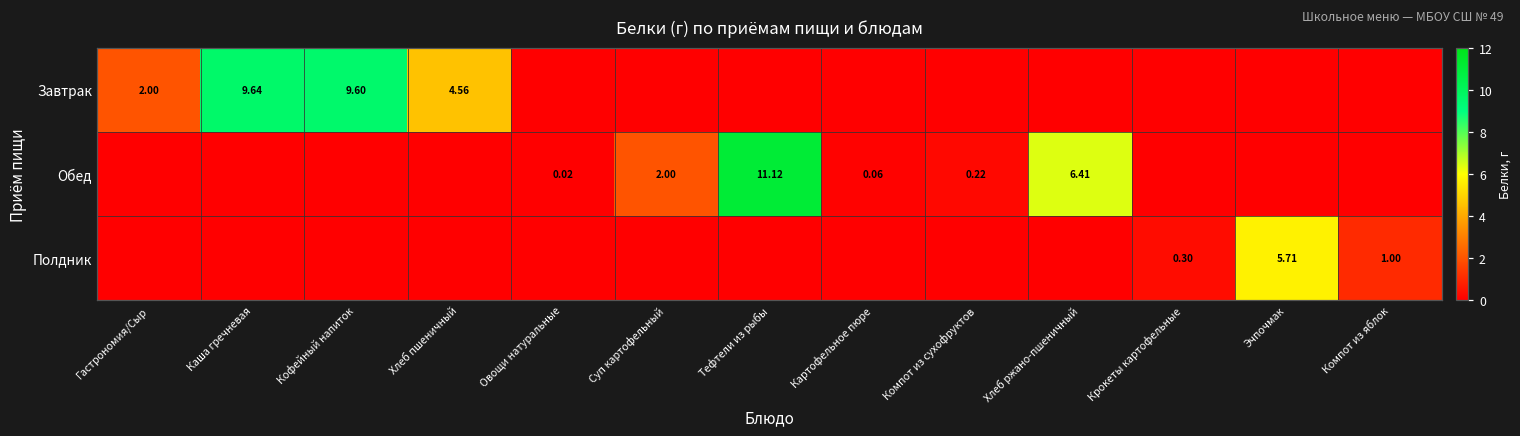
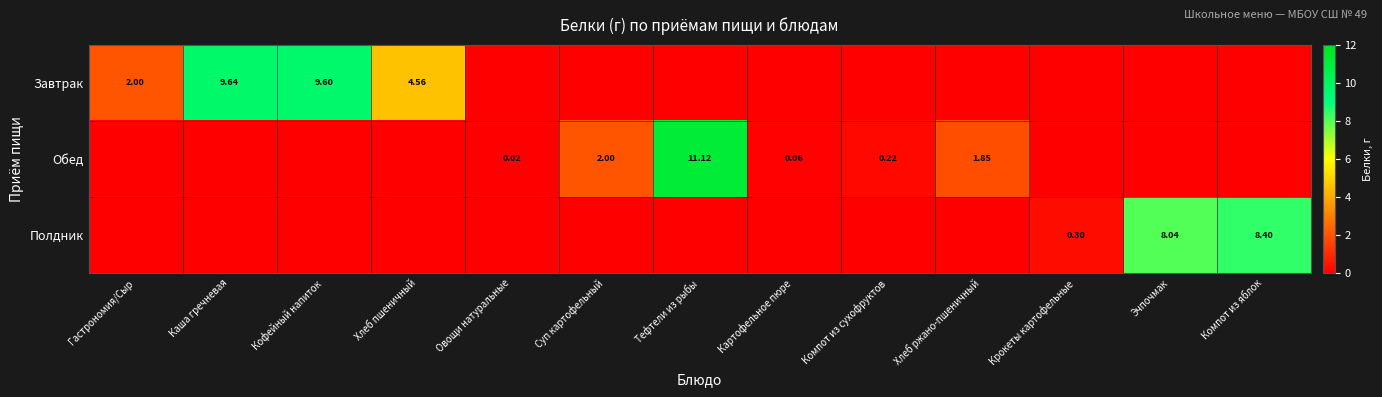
Обед, Хлеб ржано-пшеничный: 6.41 -> 1.85
Полдник, Эчпочмак: 5.71 -> 8.04
Полдник, Компот из яблок: 1.00 -> 8.40
